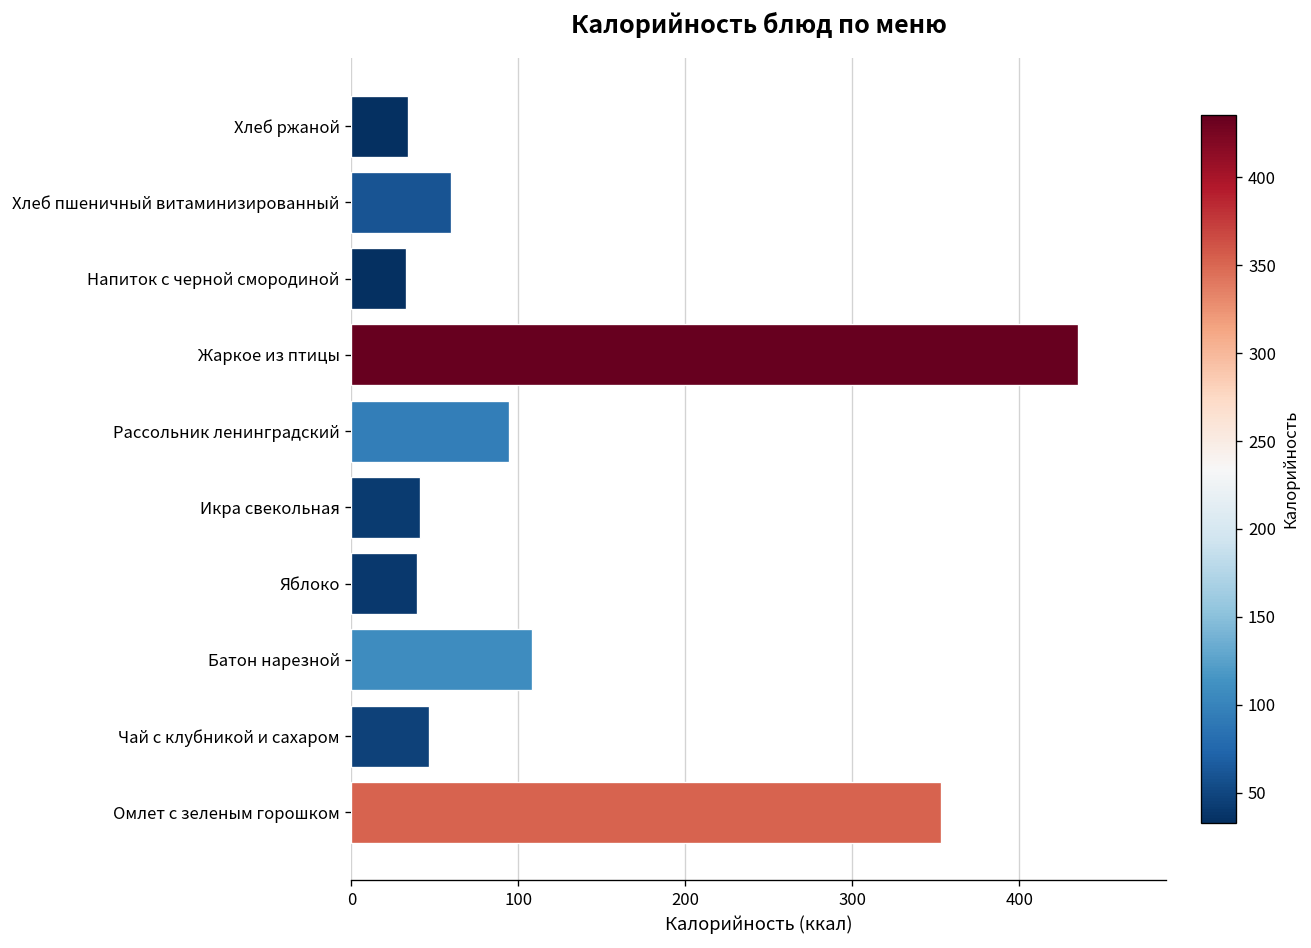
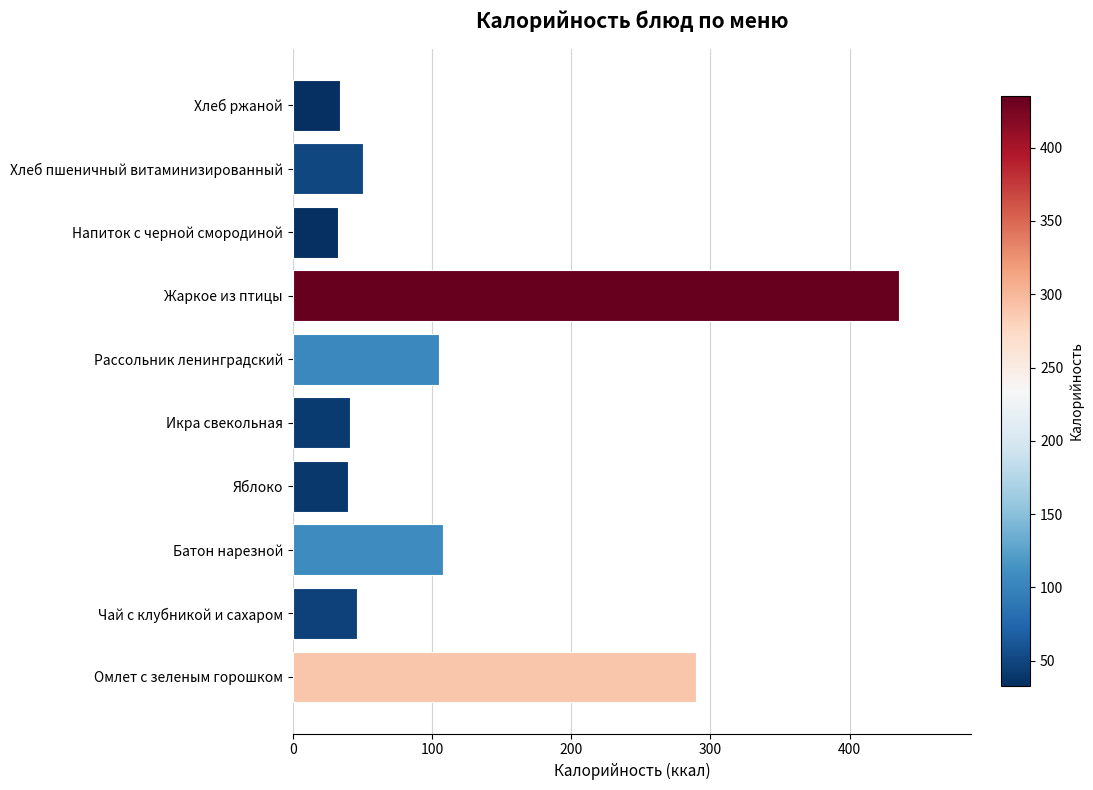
Хлеб пшеничный витаминизированный: 60 -> 51
Рассольник ленинградский: 94 -> 105
Омлет с зеленым горошком: 353 -> 290
